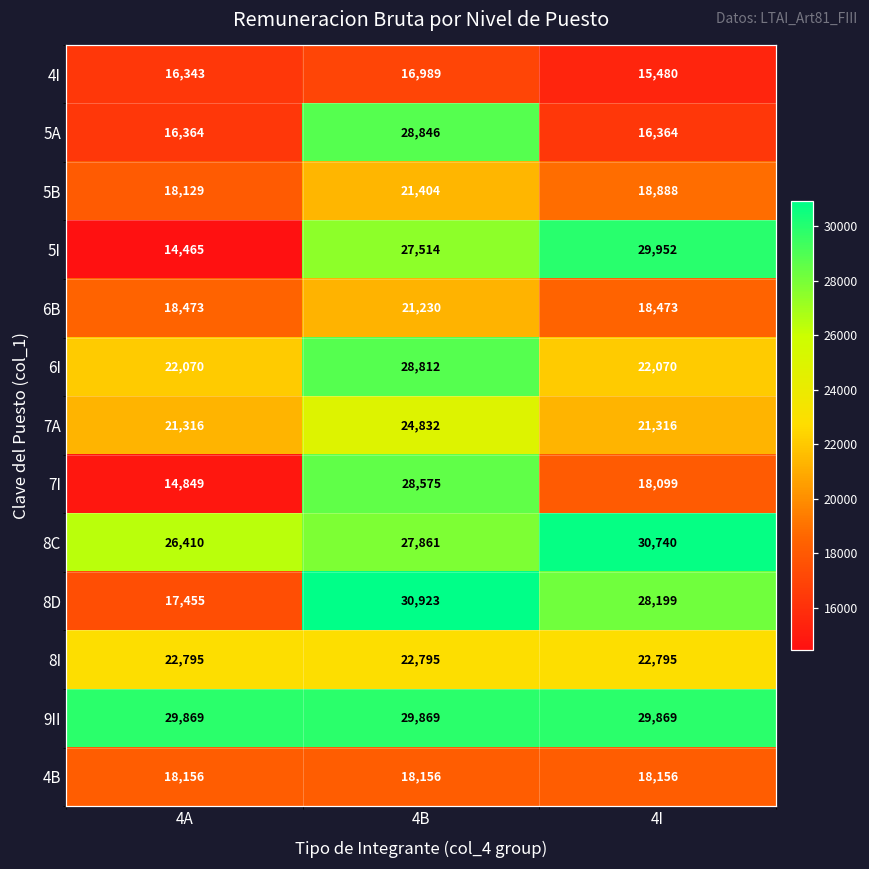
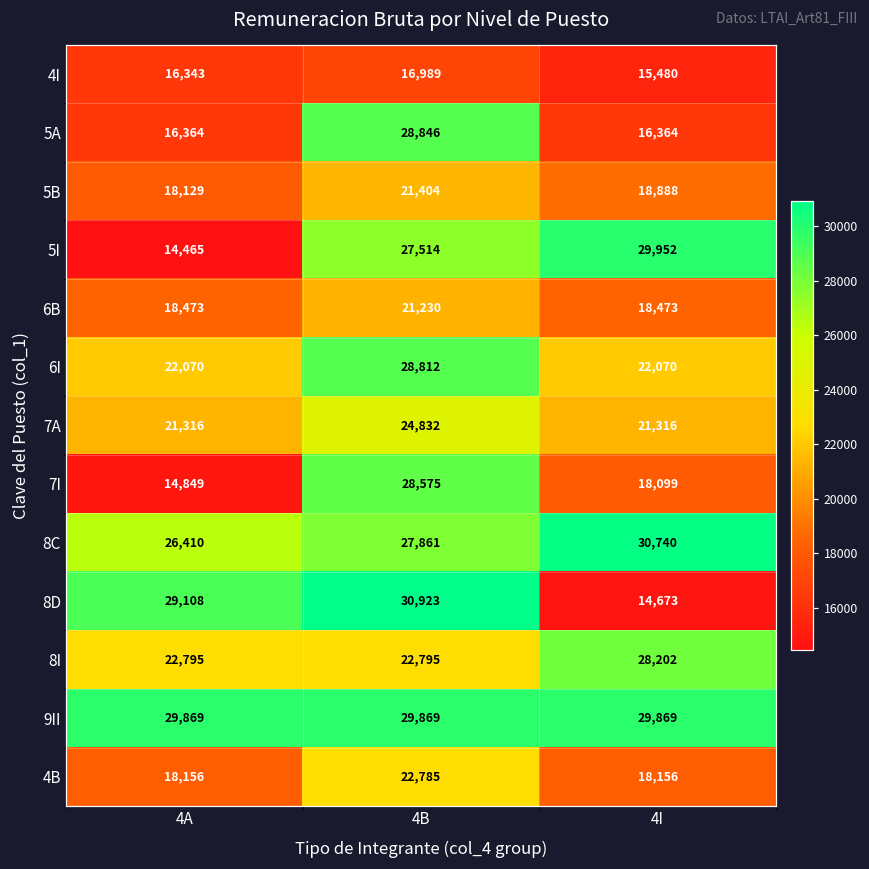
8D, 4A: 17,455 -> 29,108
8D, 4I: 28,199 -> 14,673
8I, 4I: 22,795 -> 28,202
4B, 4B: 18,156 -> 22,785
